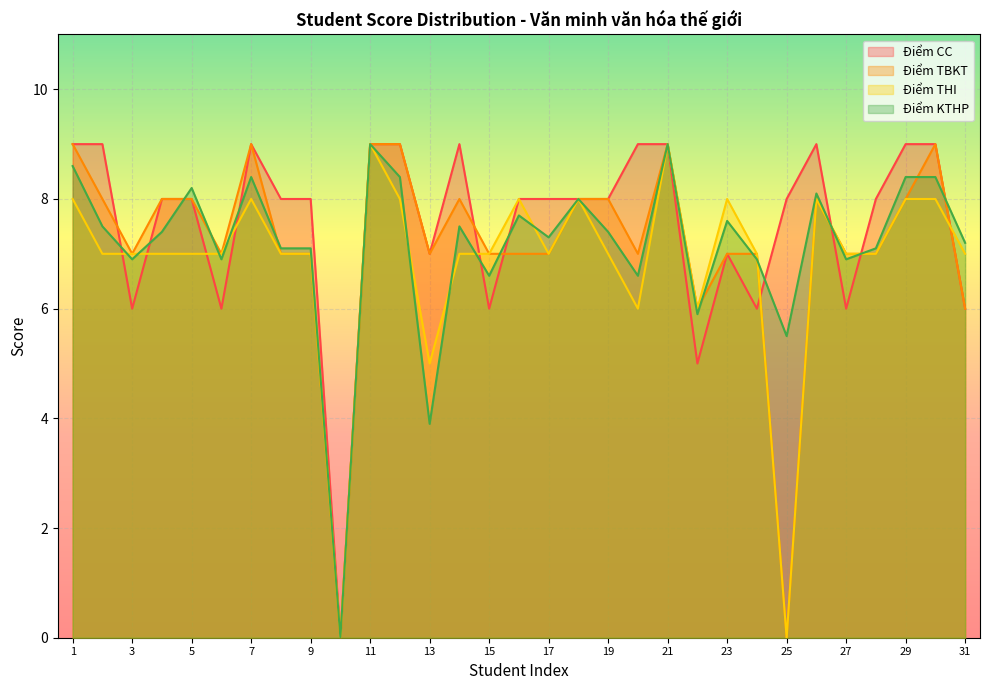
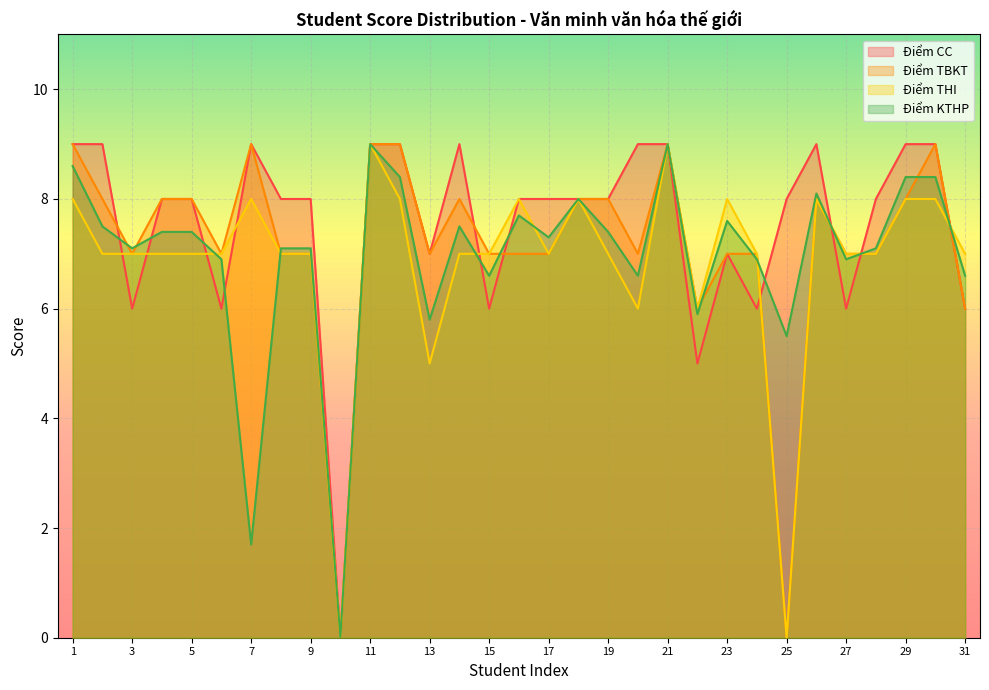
Điểm KTHP, 3: 6.9 -> 7.1
Điểm KTHP, 5: 8.2 -> 7.4
Điểm KTHP, 7: 8.4 -> 1.7
Điểm KTHP, 13: 3.9 -> 5.8
Điểm KTHP, 31: 7.2 -> 6.6
